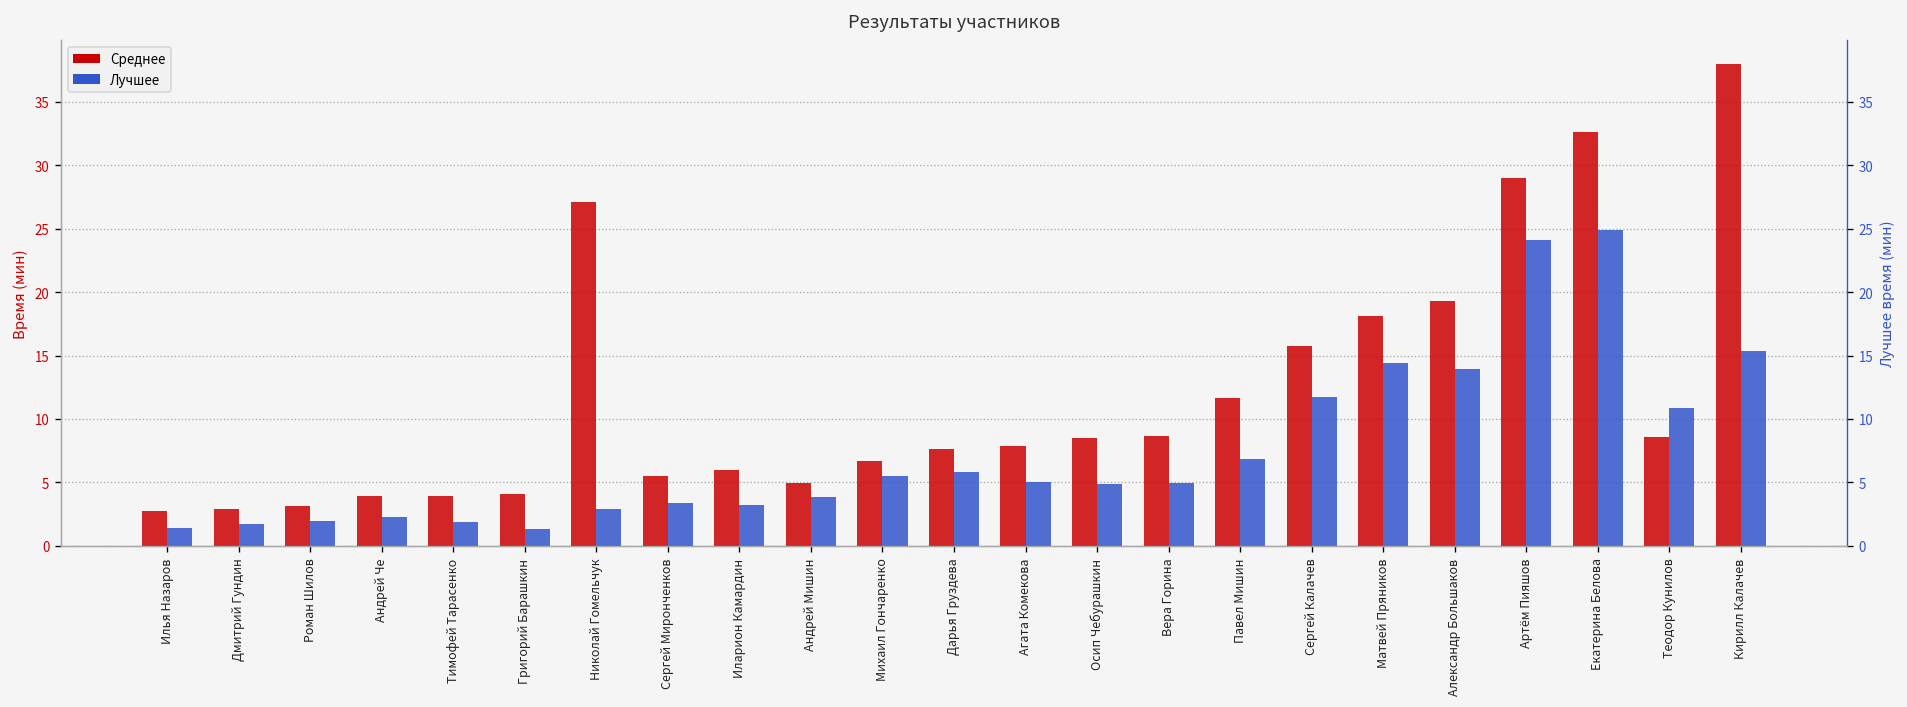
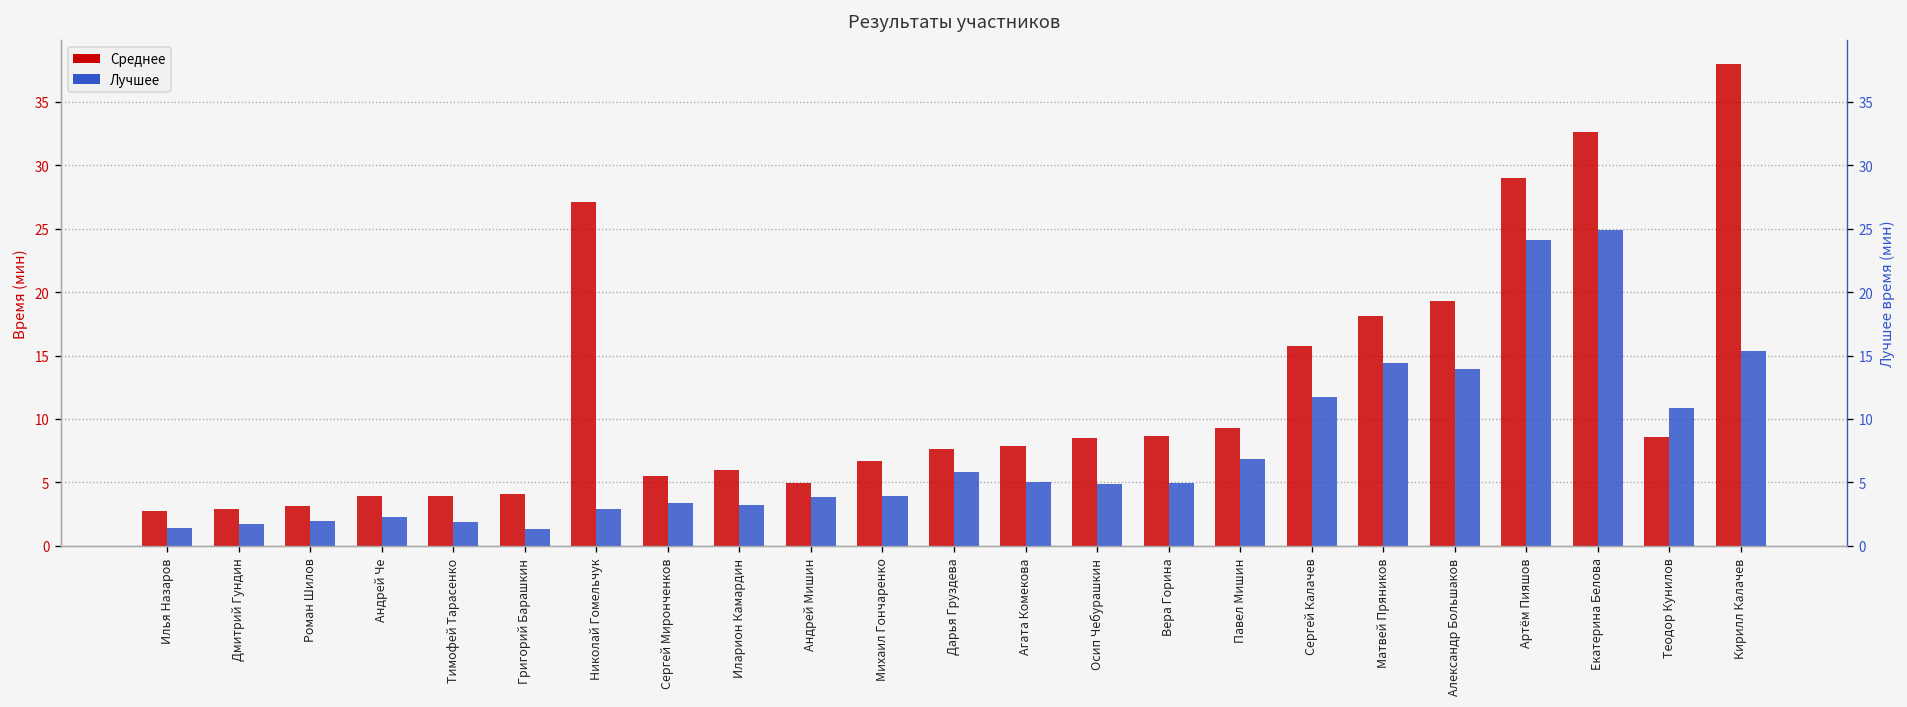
Лучшее, Михаил Гончаренко: 5.5 -> 3.9
Среднее, Павел Мишин: 11.7 -> 9.3
